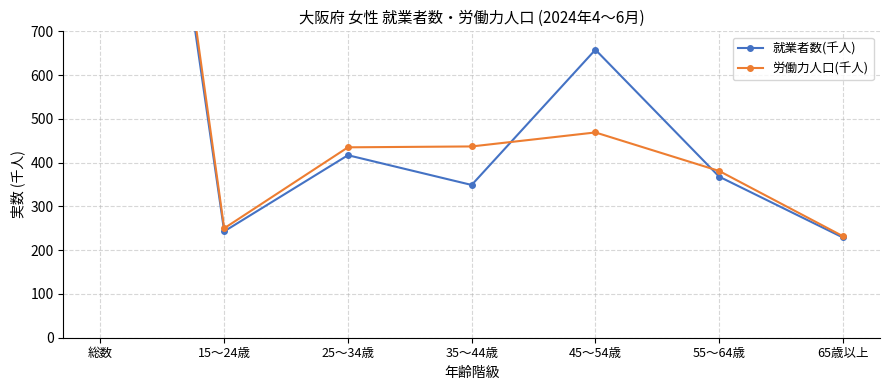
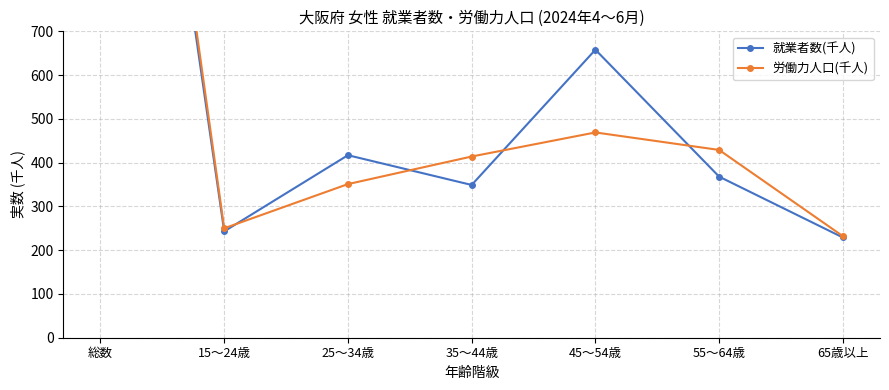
労働力人口(千人), 25～34歳: 440 -> 350
労働力人口(千人), 35～44歳: 440 -> 410
労働力人口(千人), 55～64歳: 380 -> 430
